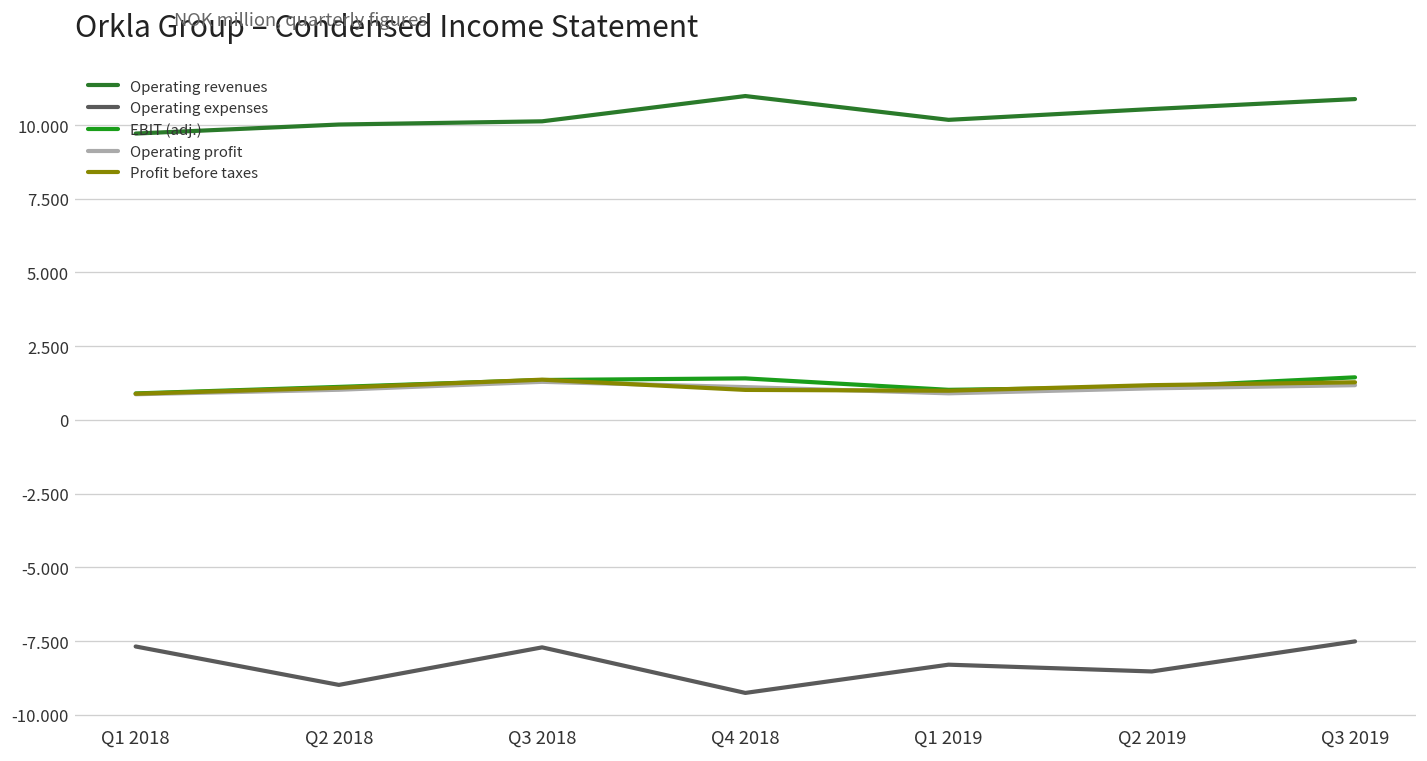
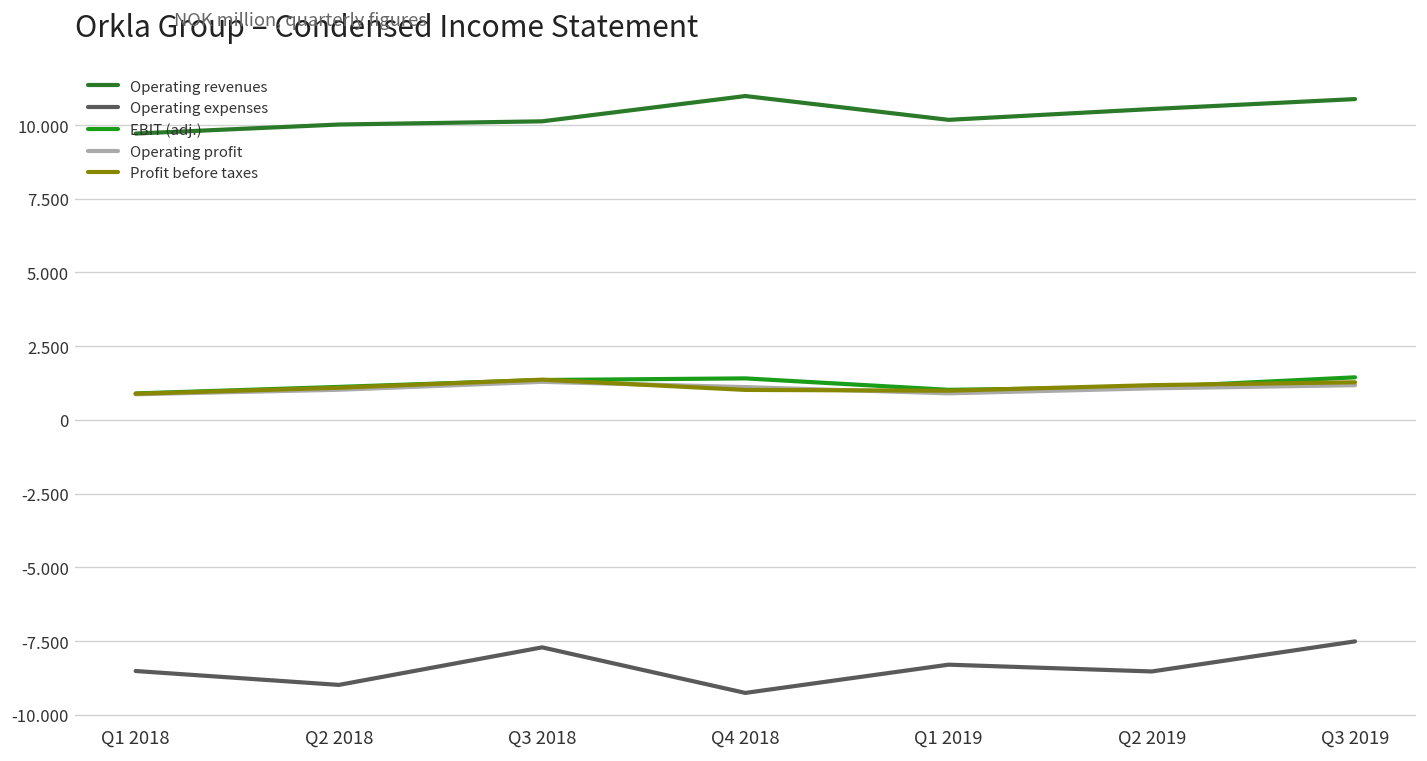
Operating expenses, Q1 2018: -7.7 -> -8.5
